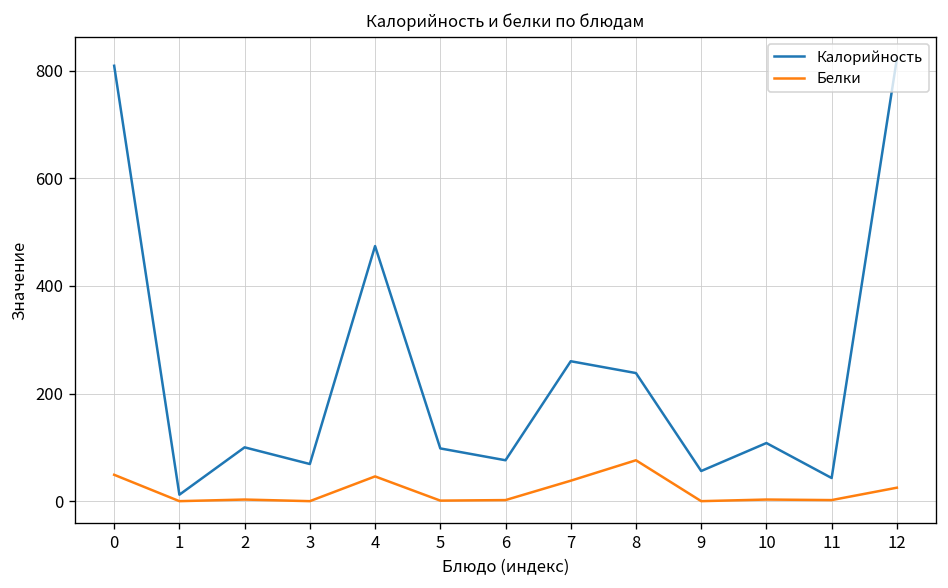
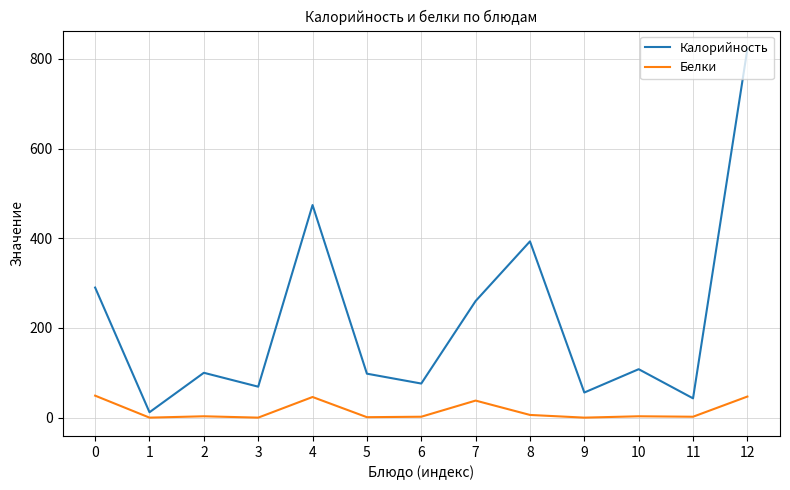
Калорийность, 0: 810 -> 290
Калорийность, 8: 240 -> 390
Белки, 8: 80 -> 10
Белки, 12: 30 -> 50
